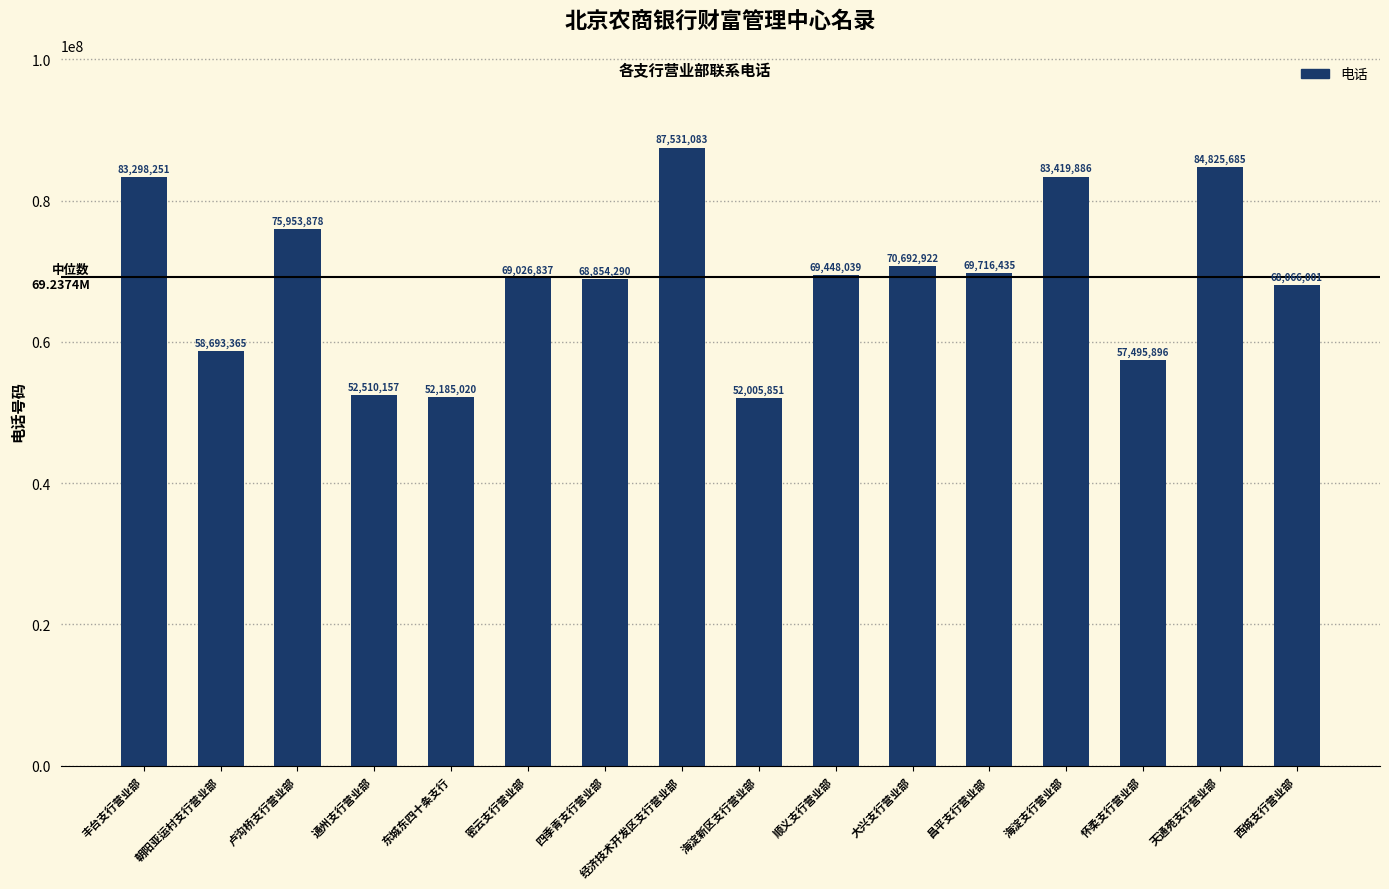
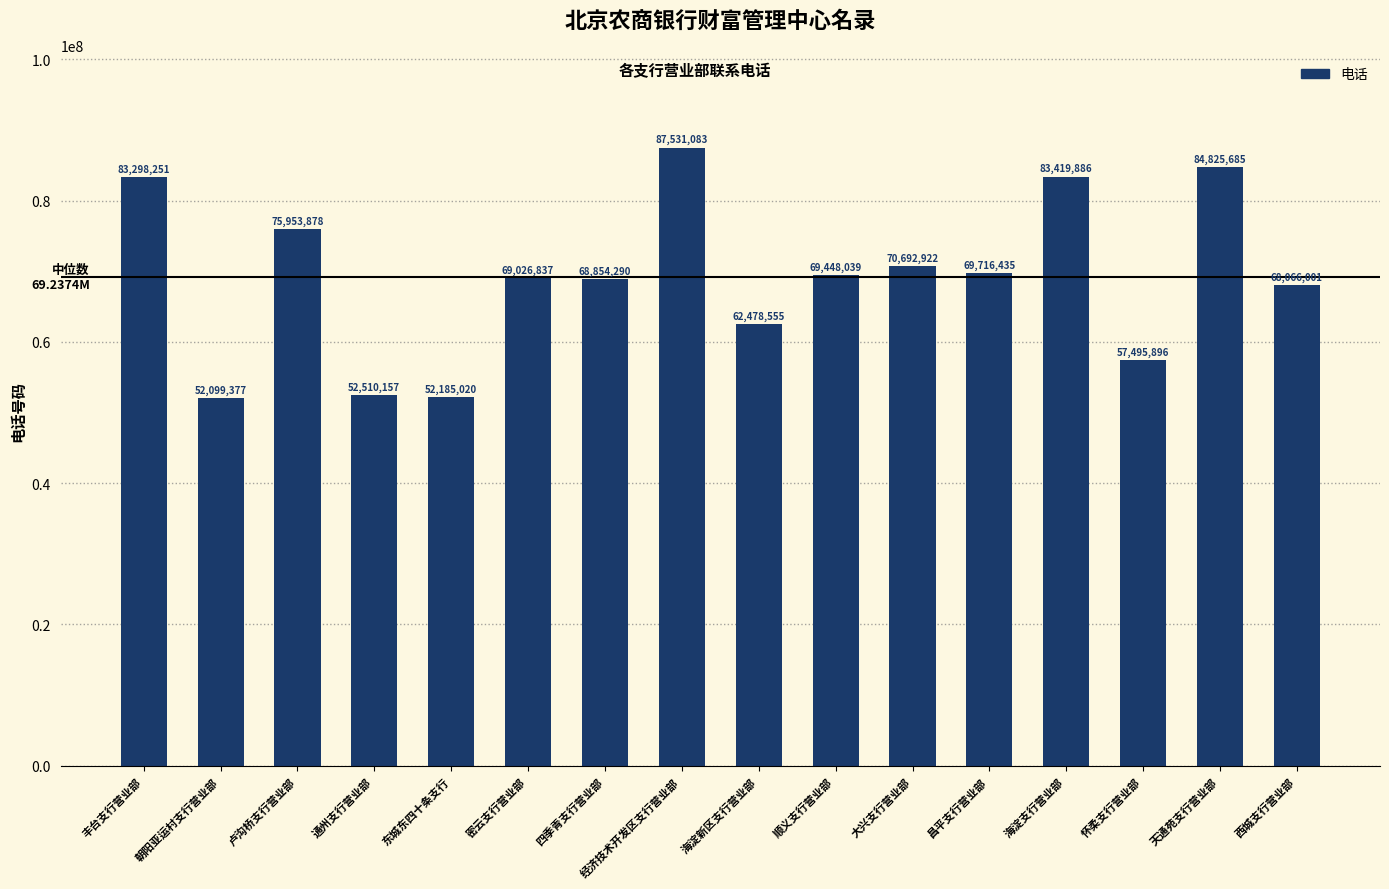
朝阳亚运村支行营业部: 58,693,365 -> 52,099,377
海淀新区支行营业部: 52,005,851 -> 62,478,555
